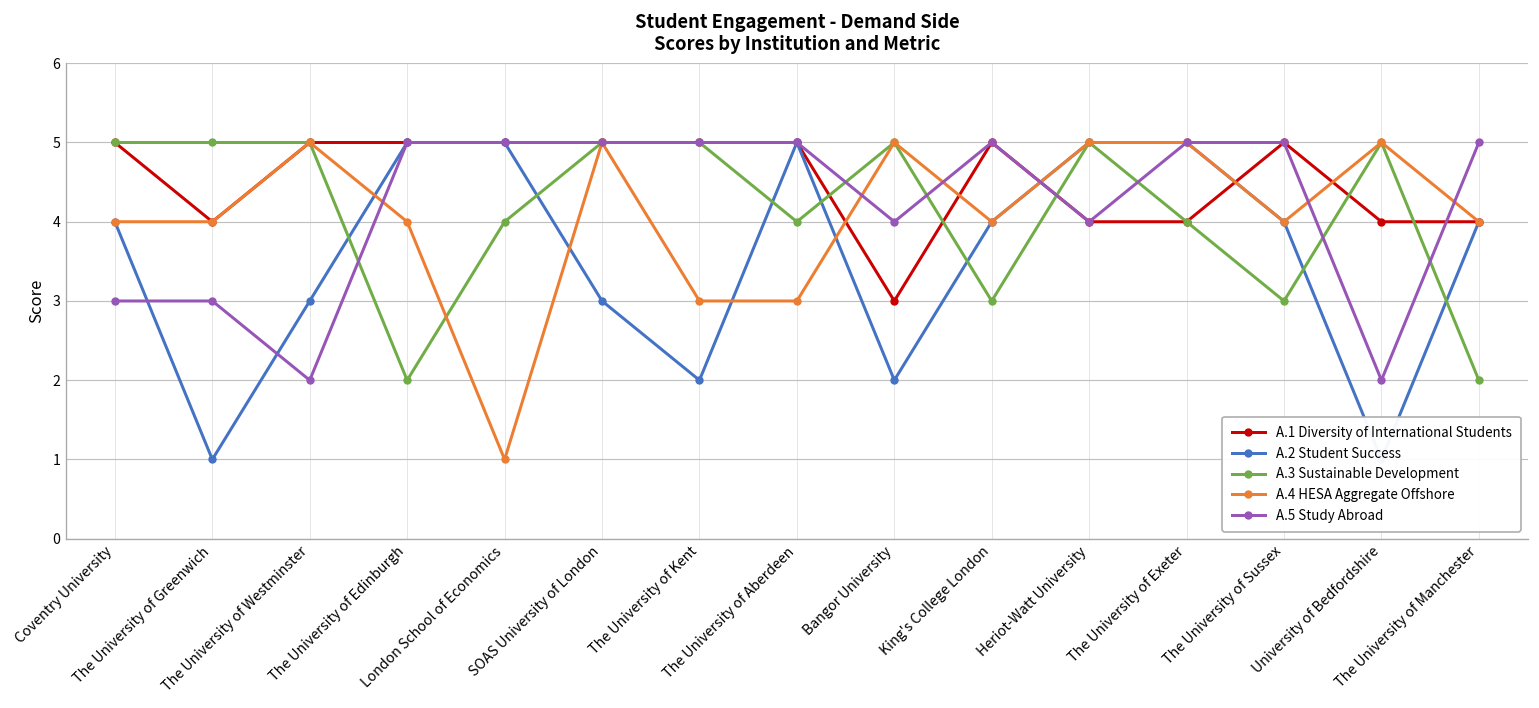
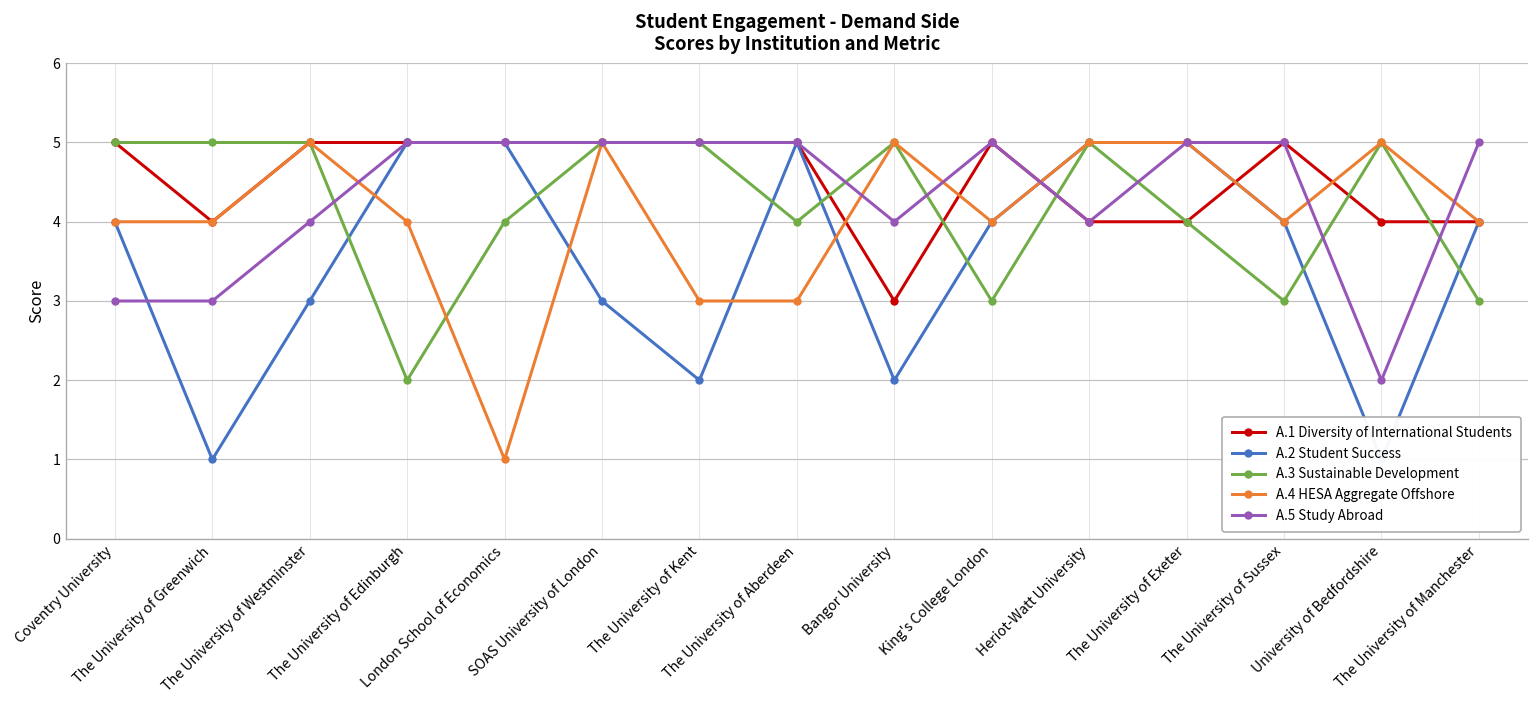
A.5 Study Abroad, The University of Westminster: 2 -> 4
A.3 Sustainable Development, The University of Manchester: 2 -> 3
